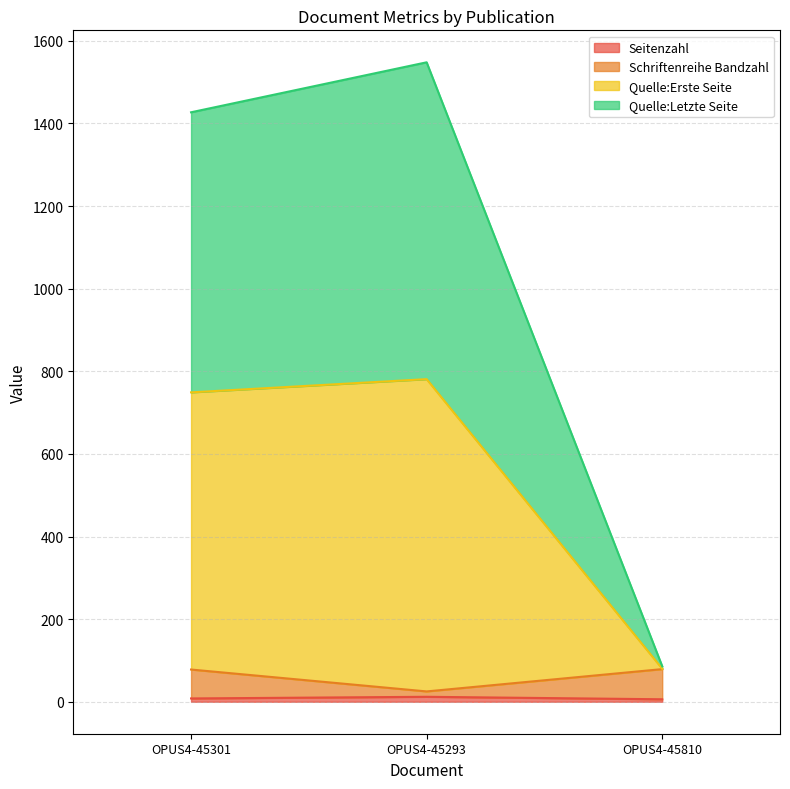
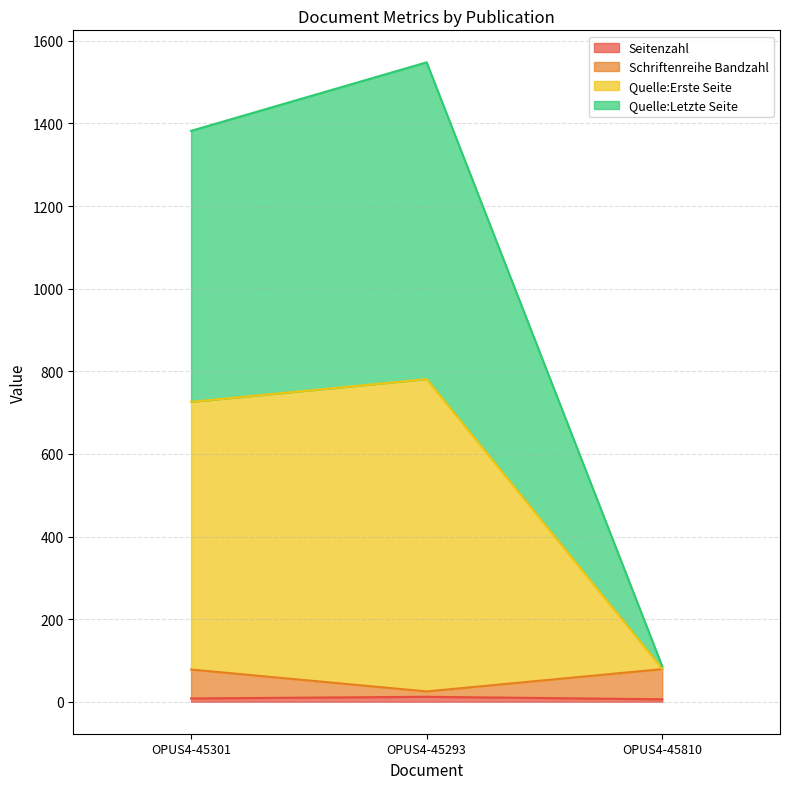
Quelle:Erste Seite, OPUS4-45301: 670 -> 650
Quelle:Letzte Seite, OPUS4-45301: 680 -> 660
